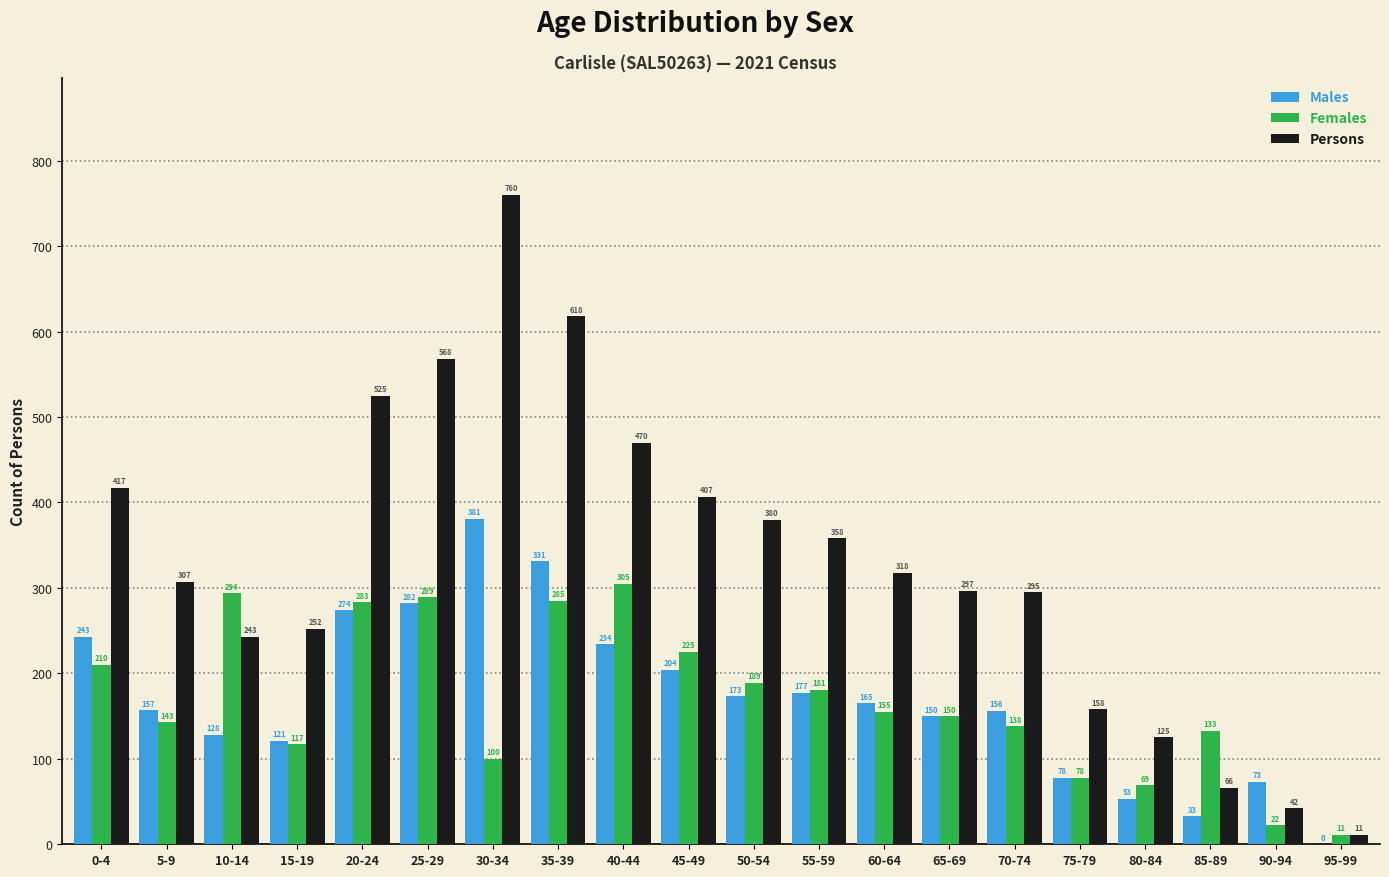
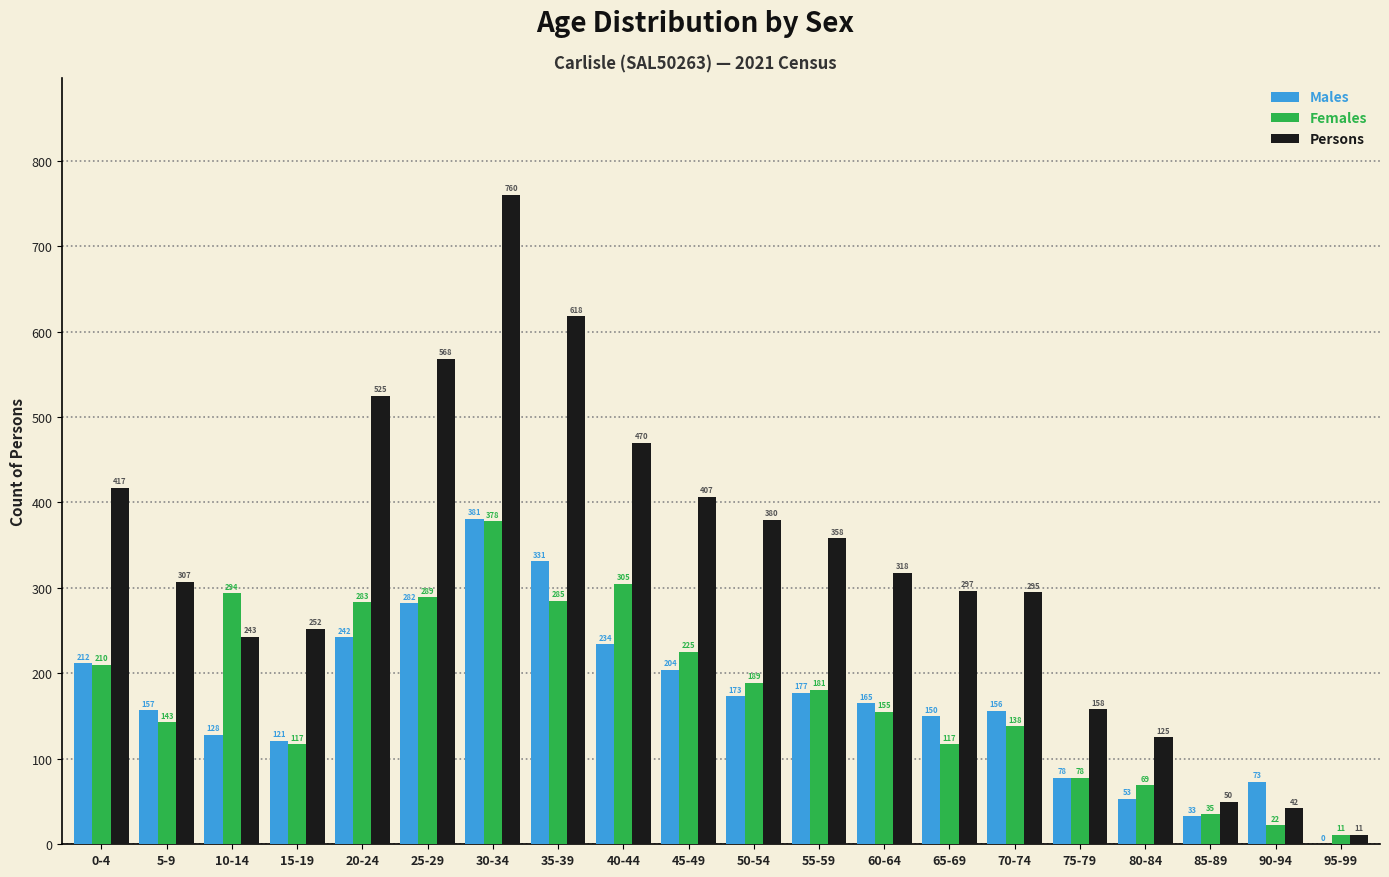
Males, 0-4: 243 -> 212
Males, 20-24: 274 -> 242
Females, 30-34: 100 -> 378
Females, 65-69: 150 -> 117
Females, 85-89: 133 -> 35
Persons, 85-89: 66 -> 50
